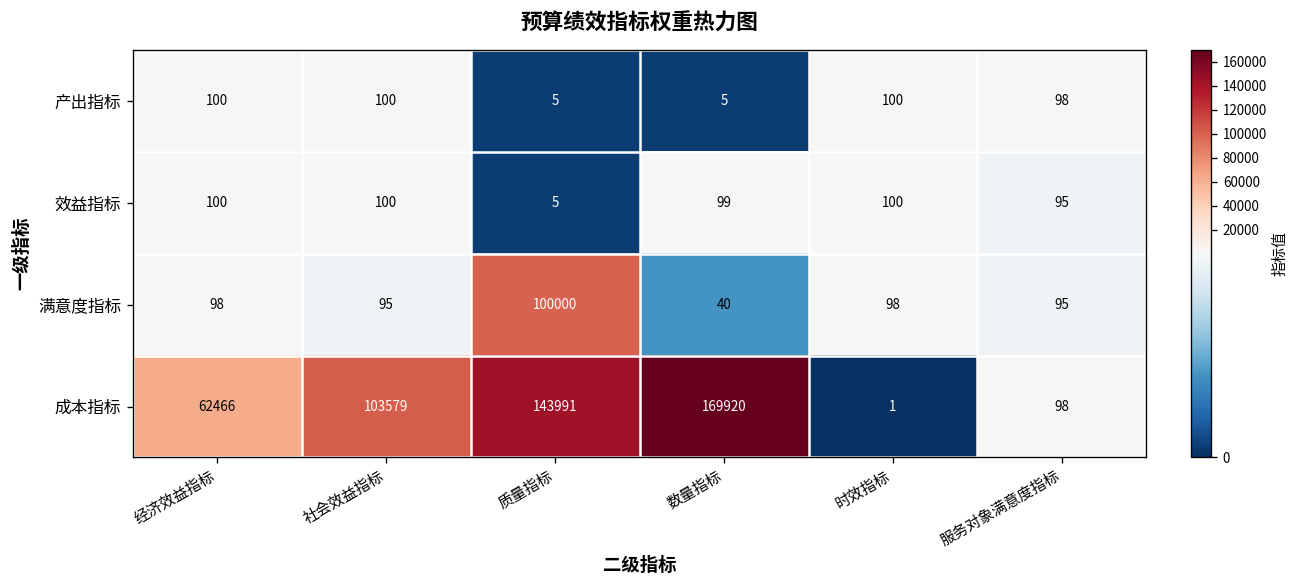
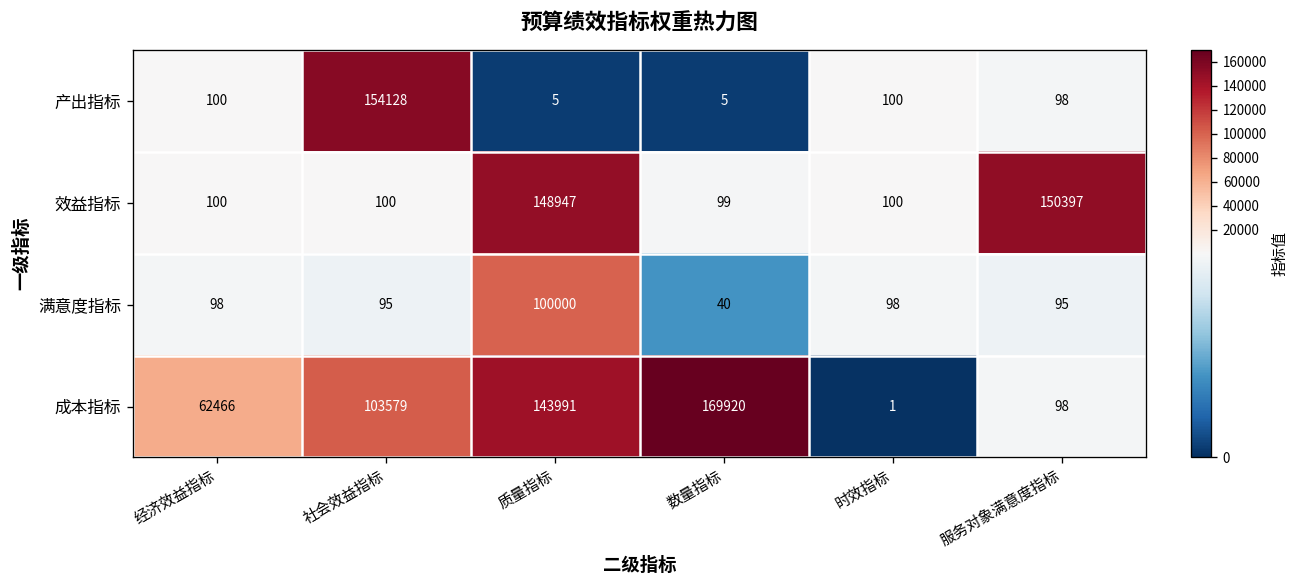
产出指标, 社会效益指标: 100 -> 154128
效益指标, 质量指标: 5 -> 148947
效益指标, 服务对象满意度指标: 95 -> 150397
